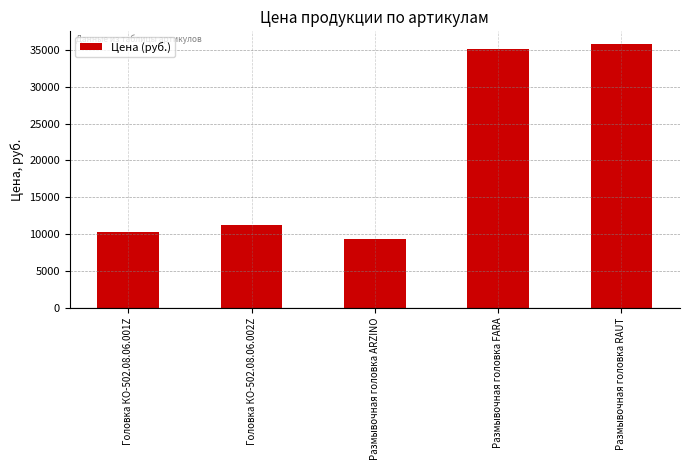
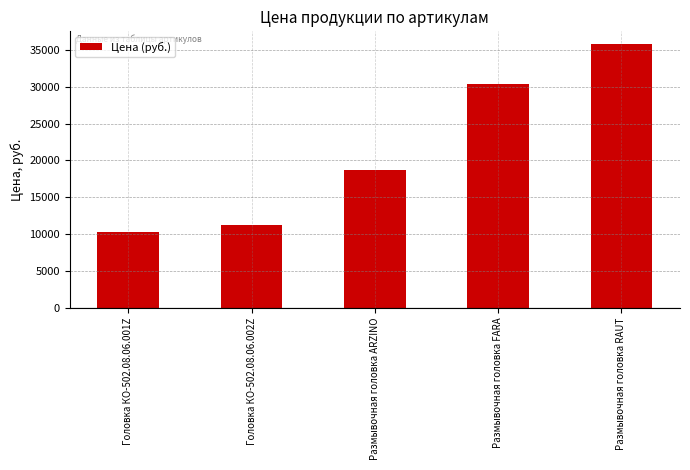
Размывочная головка ARZINO: 9000 -> 19000
Размывочная головка FARA: 35000 -> 30000
